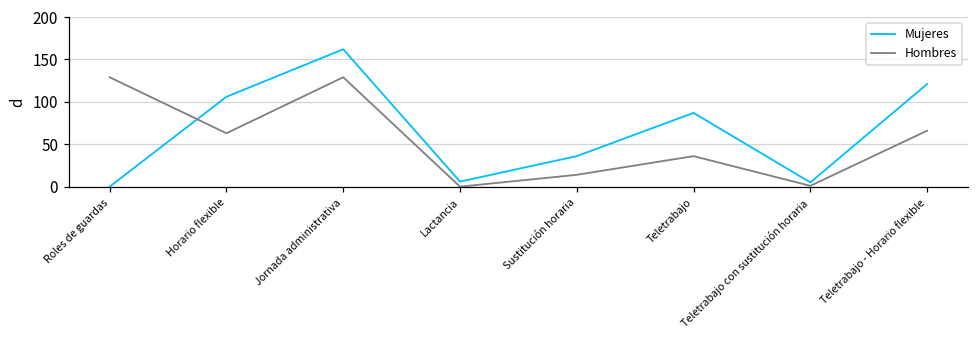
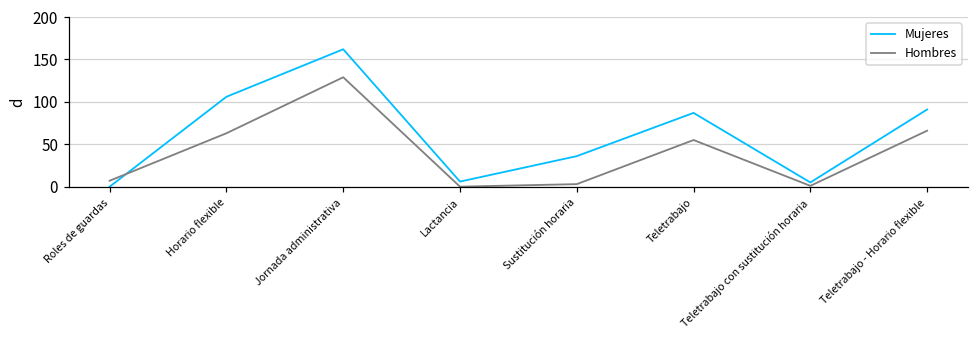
Hombres, Roles de guardas: 130 -> 10
Hombres, Sustitución horaria: 10 -> 0
Hombres, Teletrabajo: 40 -> 60
Mujeres, Teletrabajo - Horario flexible: 120 -> 90
